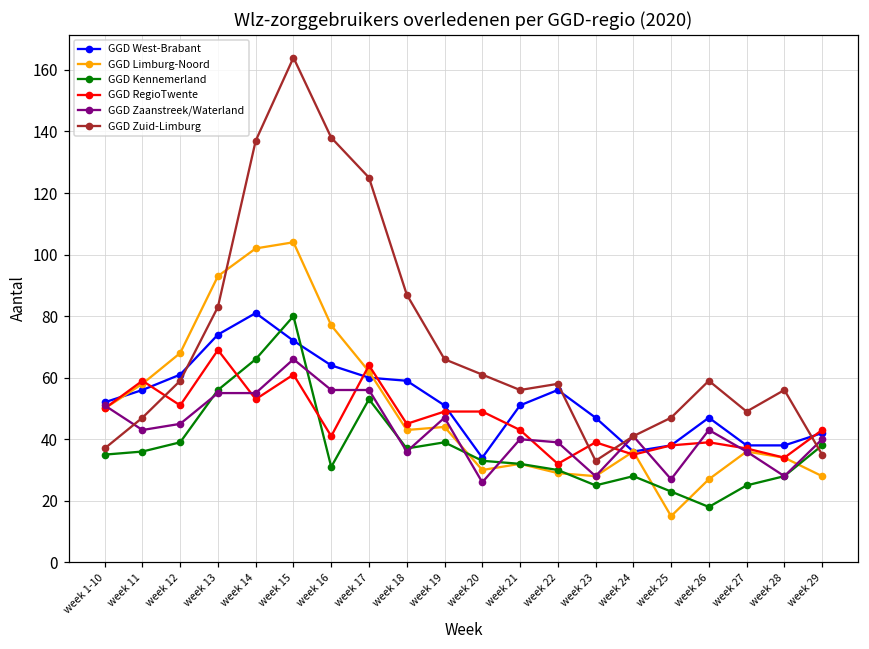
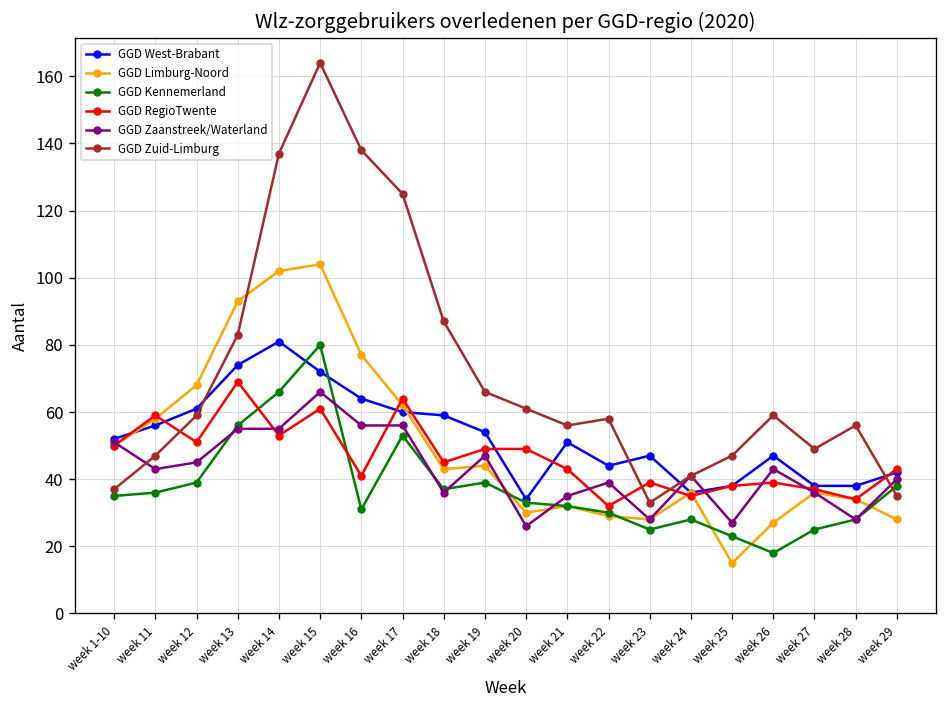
GGD West-Brabant, week 19: 51 -> 54
GGD Zaanstreek/Waterland, week 21: 40 -> 35
GGD West-Brabant, week 22: 56 -> 44
